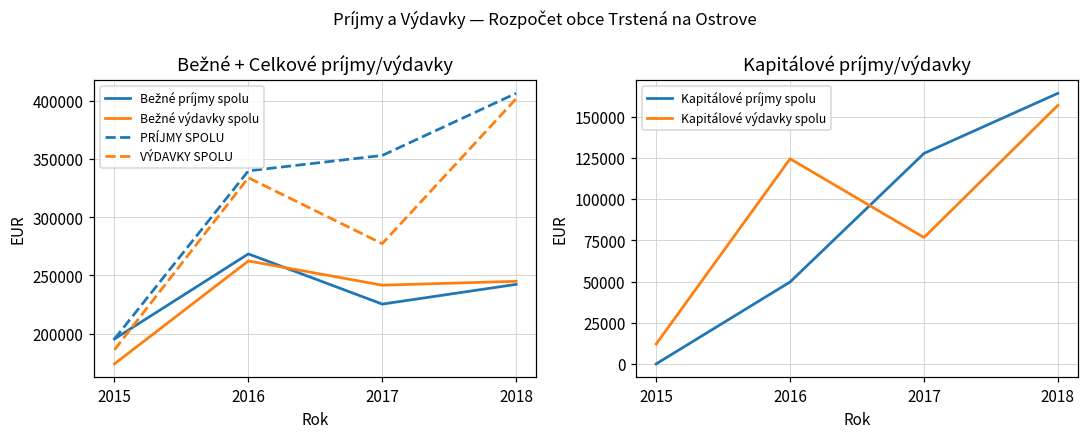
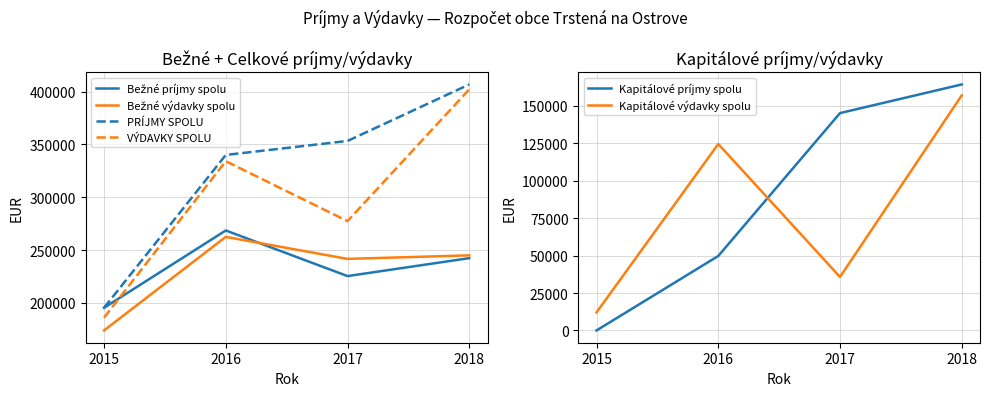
Kapitálové príjmy/výdavky, Kapitálové príjmy spolu, 2017: 128000 -> 145000
Kapitálové príjmy/výdavky, Kapitálové výdavky spolu, 2017: 77000 -> 36000
